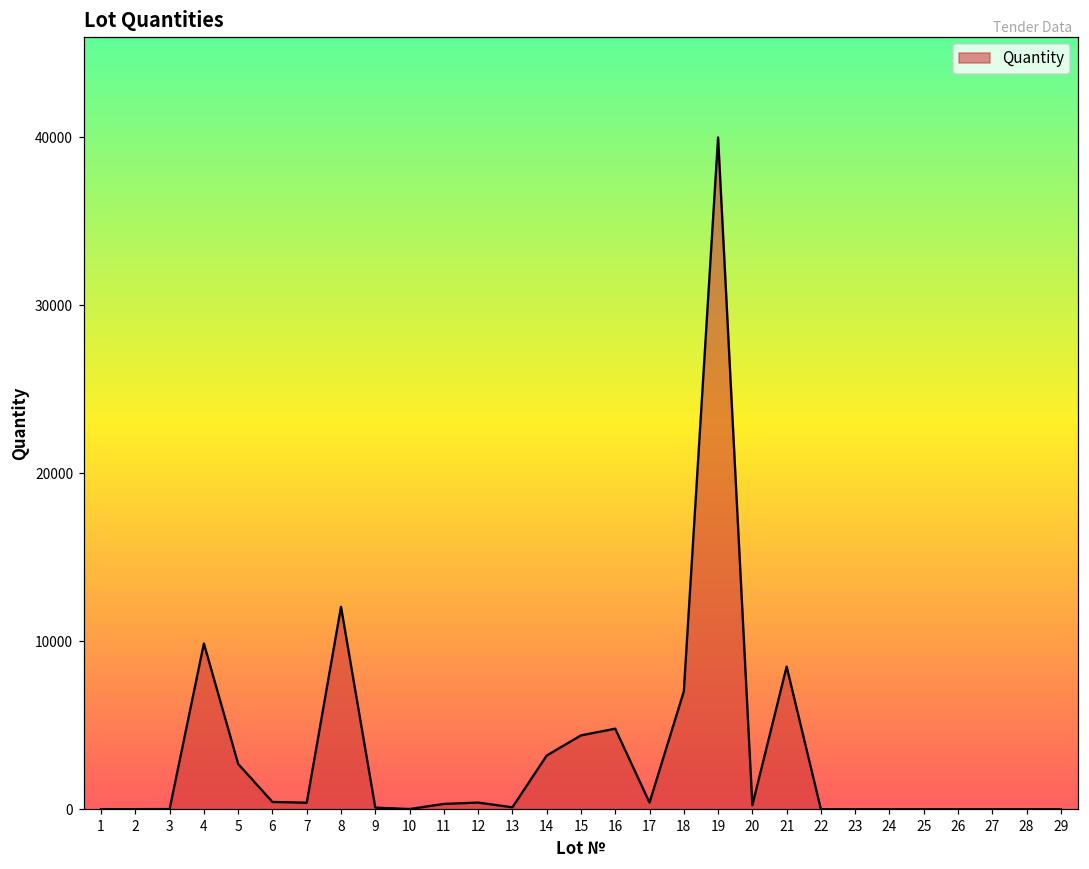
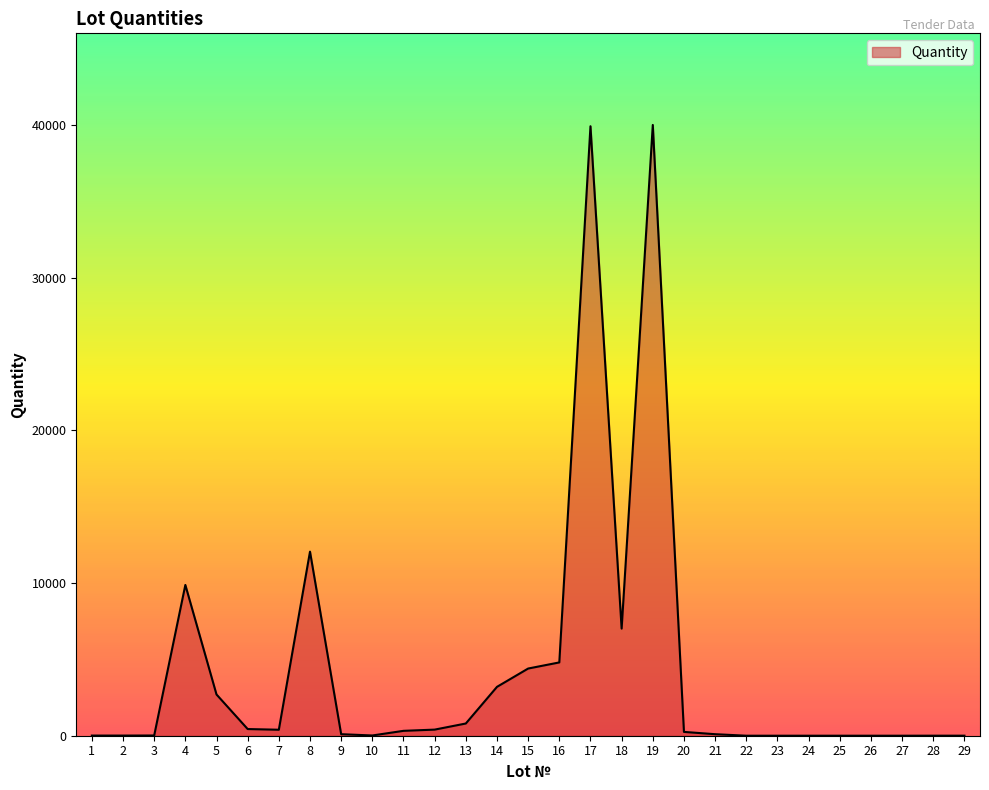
13: 100 -> 800
17: 400 -> 39900
21: 8500 -> 100
